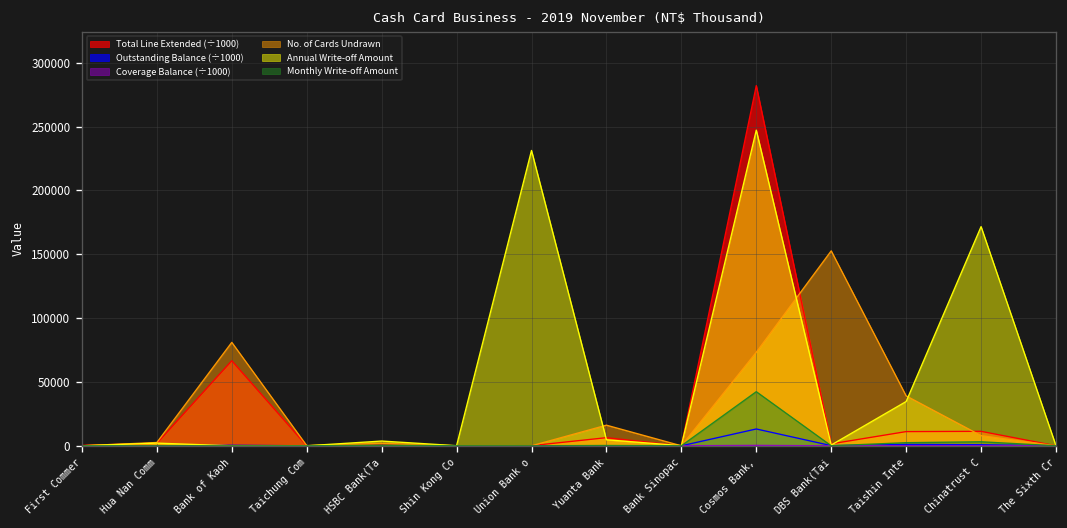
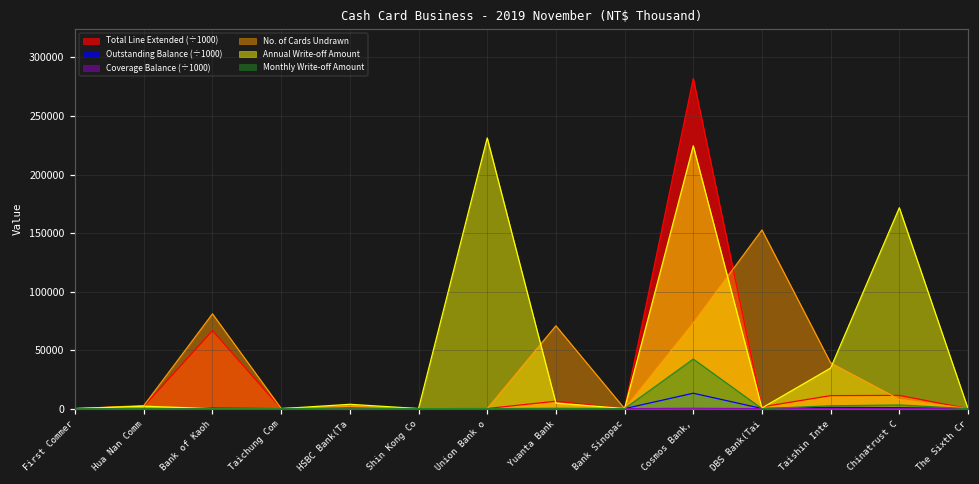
No. of Cards Undrawn, Yuanta Bank: 16000 -> 71000
Annual Write-off Amount, Cosmos Bank,: 247000 -> 225000
